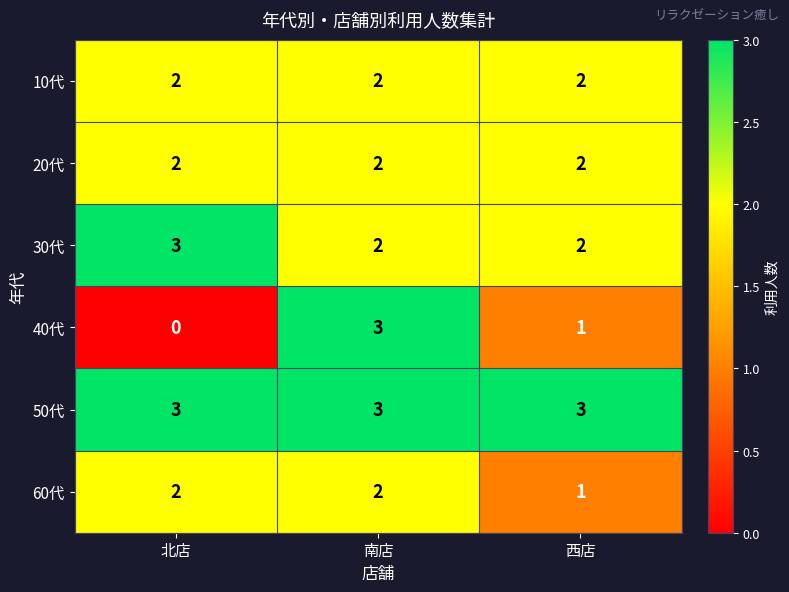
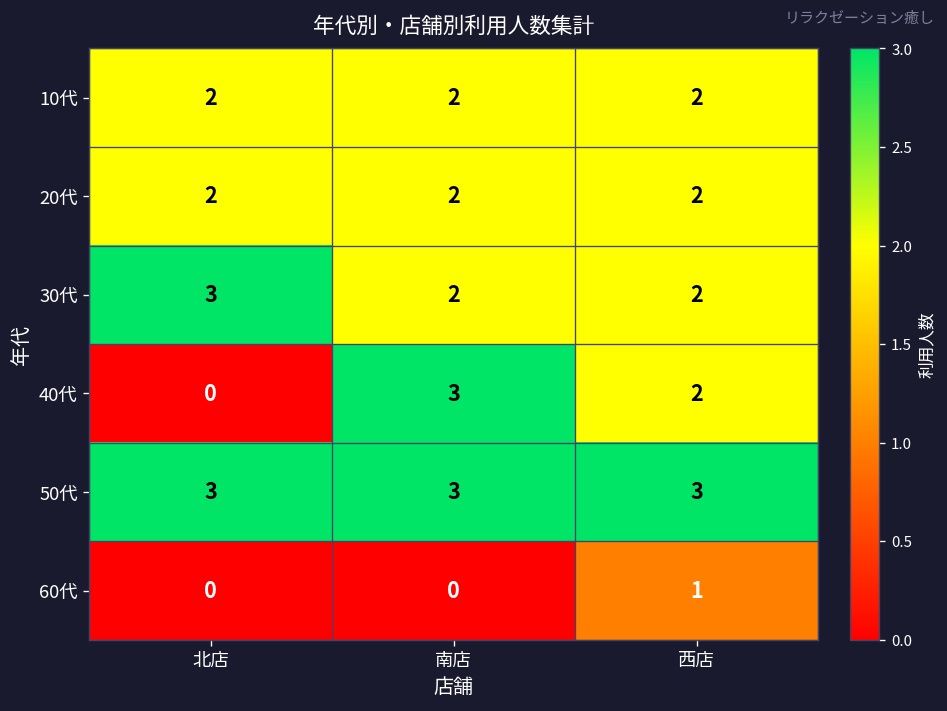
40代, 西店: 1 -> 2
60代, 北店: 2 -> 0
60代, 南店: 2 -> 0
